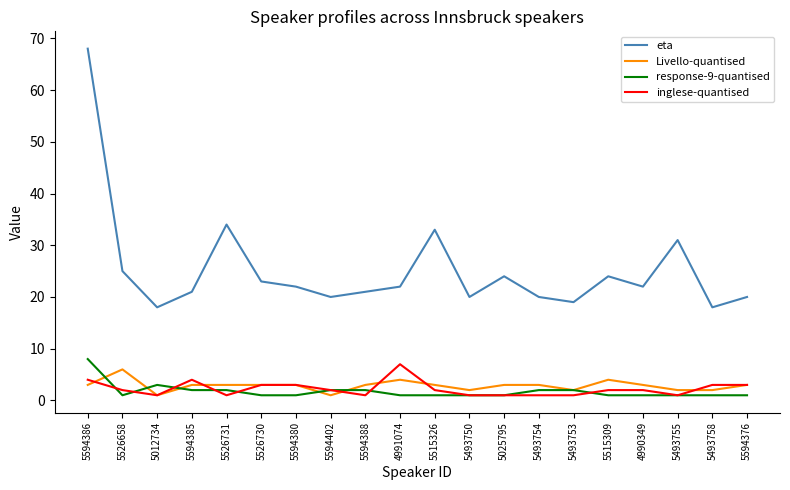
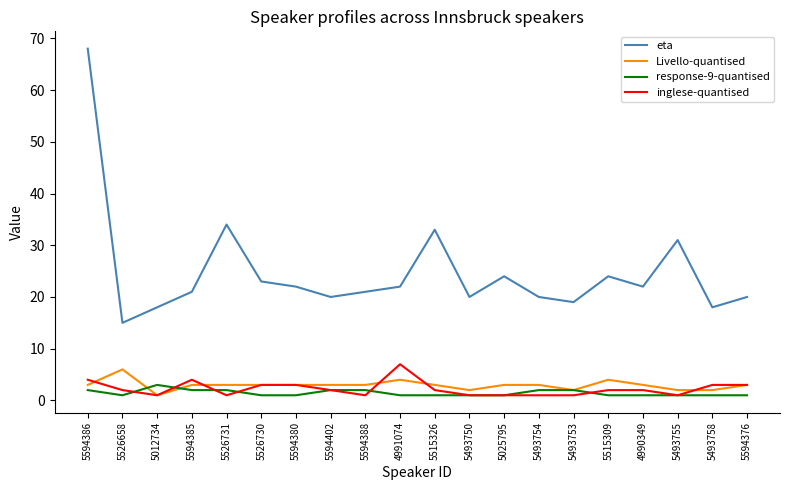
response-9-quantised, 5594386: 8 -> 2
eta, 5526658: 25 -> 15
Livello-quantised, 5594402: 1 -> 3
